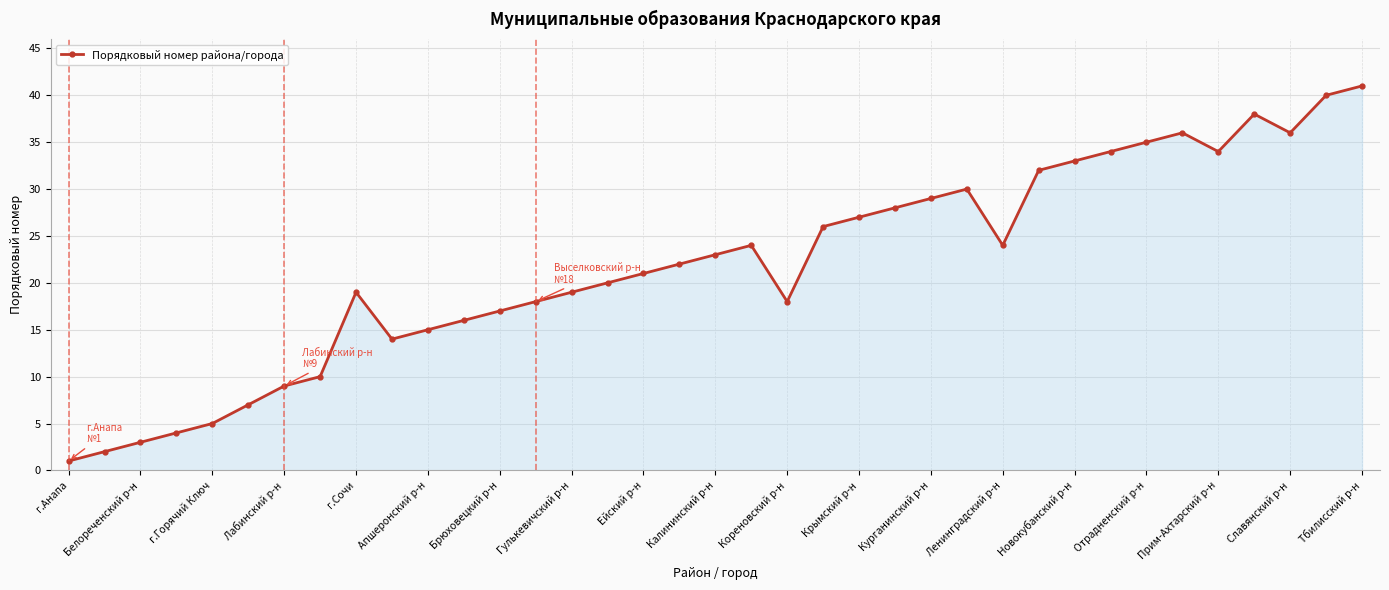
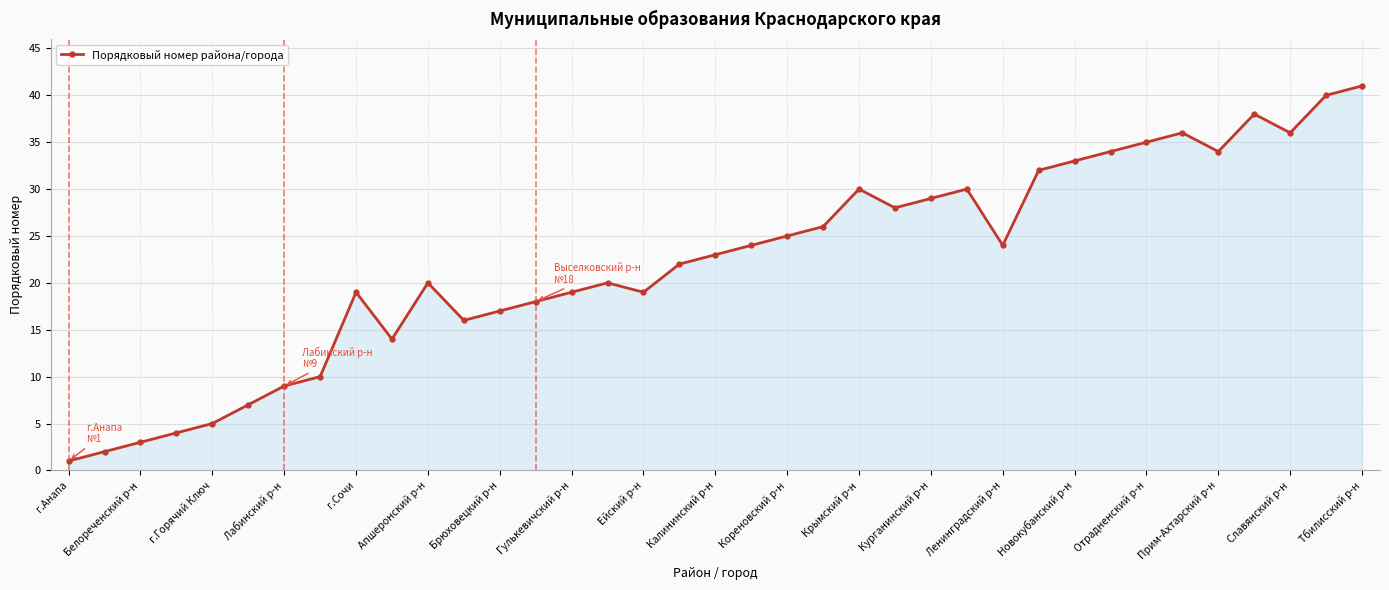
Апшеронский р-н: 15 -> 20
Ейский р-н: 21 -> 19
Кореновский р-н: 18 -> 25
Крымский р-н: 27 -> 30
